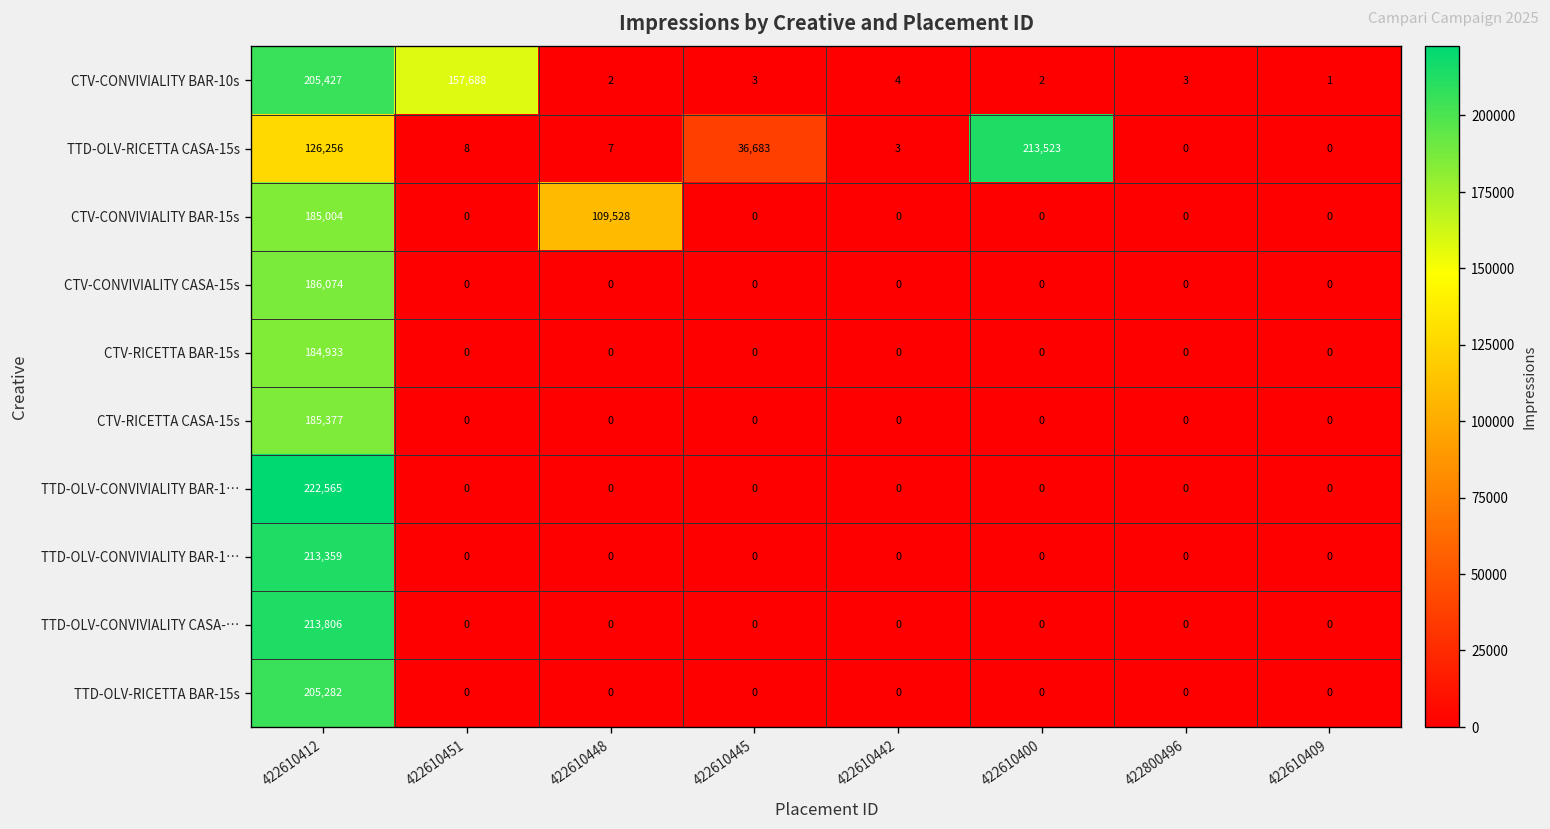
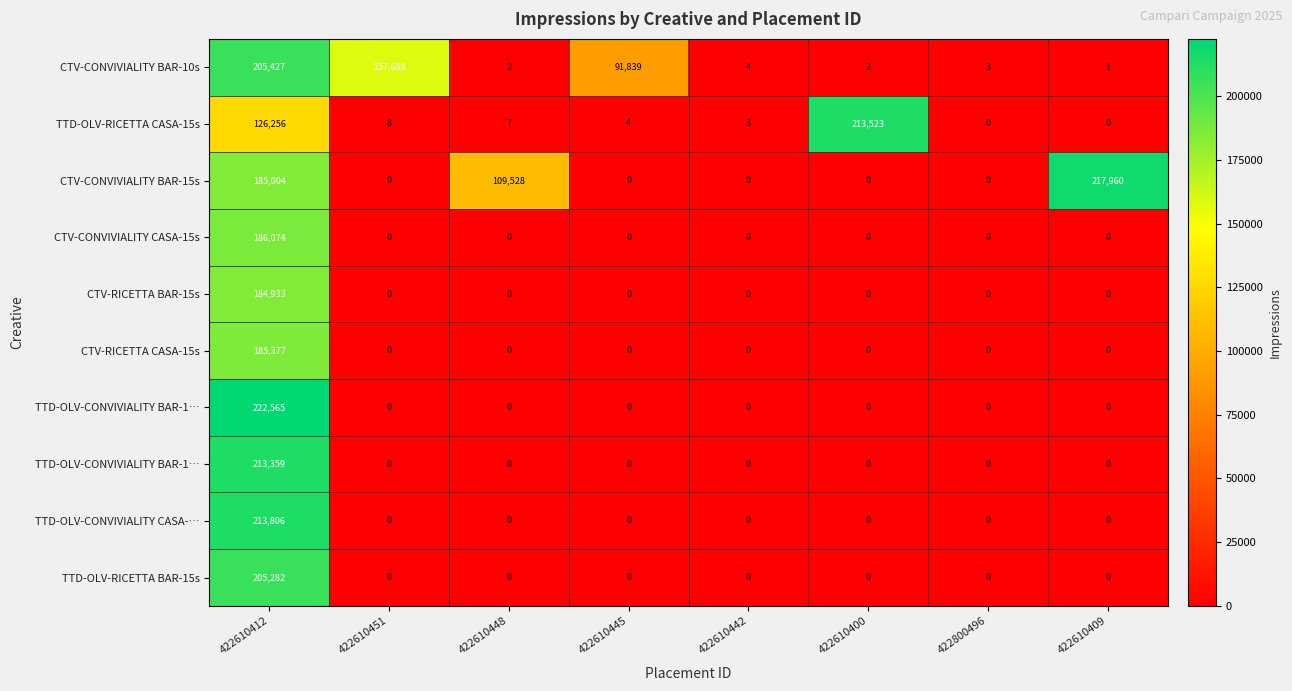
CTV-CONVIVIALITY BAR-10s, 422610445: 3 -> 91,839
TTD-OLV-RICETTA CASA-15s, 422610445: 36,683 -> 4
CTV-CONVIVIALITY BAR-15s, 422610409: 0 -> 217,960
